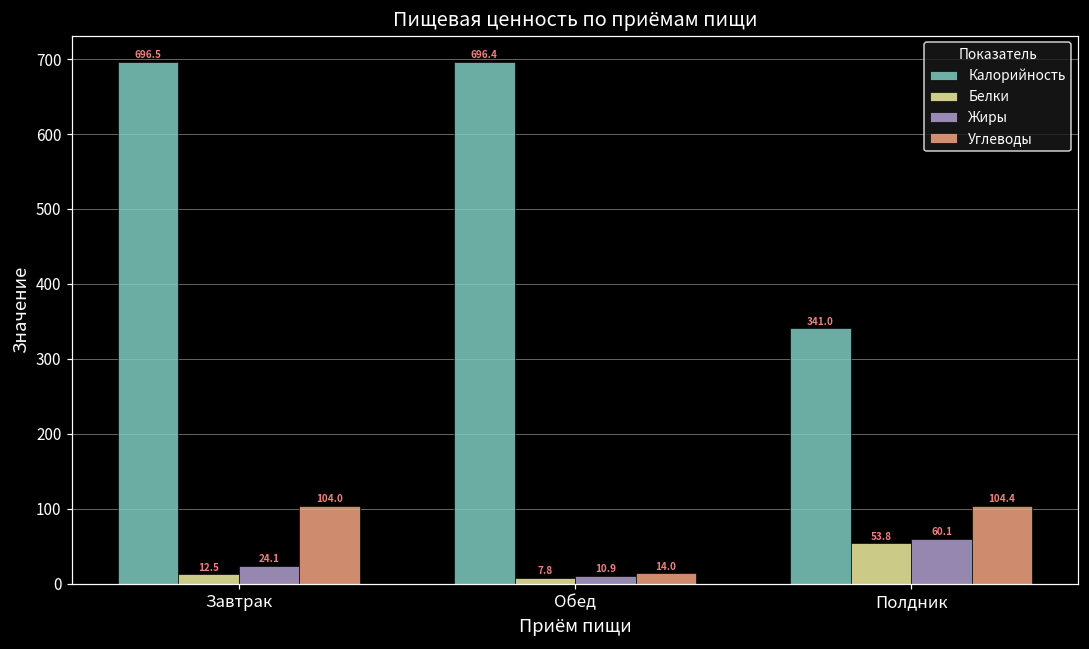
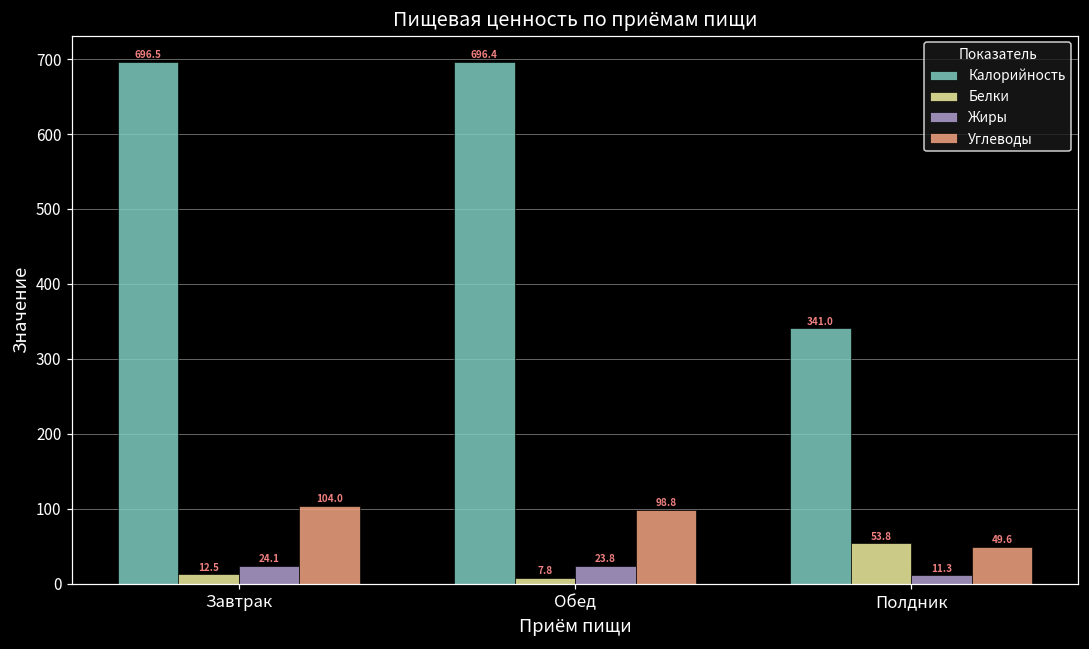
Жиры, Обед: 10.9 -> 23.8
Углеводы, Обед: 14.0 -> 98.8
Жиры, Полдник: 60.1 -> 11.3
Углеводы, Полдник: 104.4 -> 49.6
